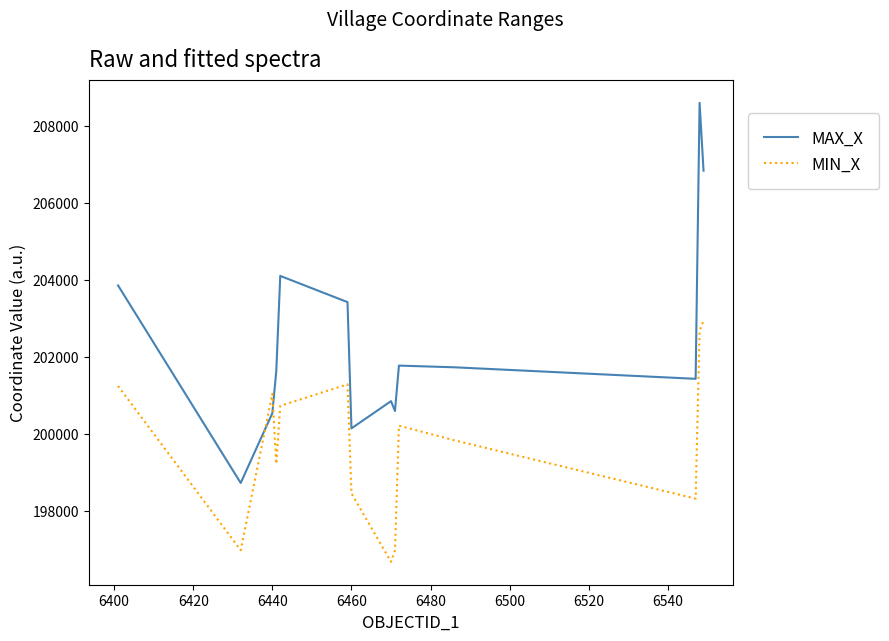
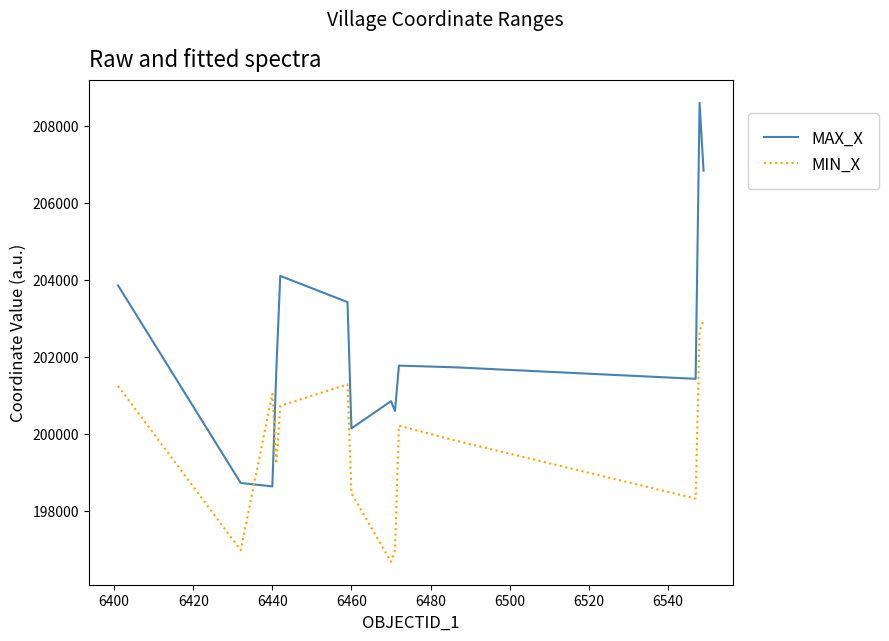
MAX_X, 6440: 200500 -> 198600
